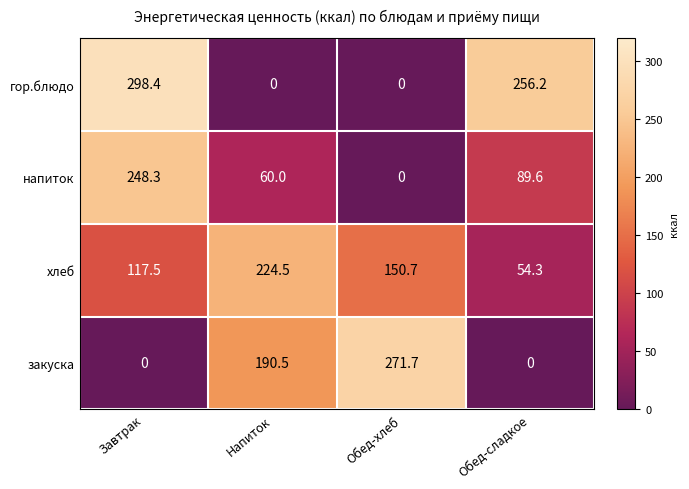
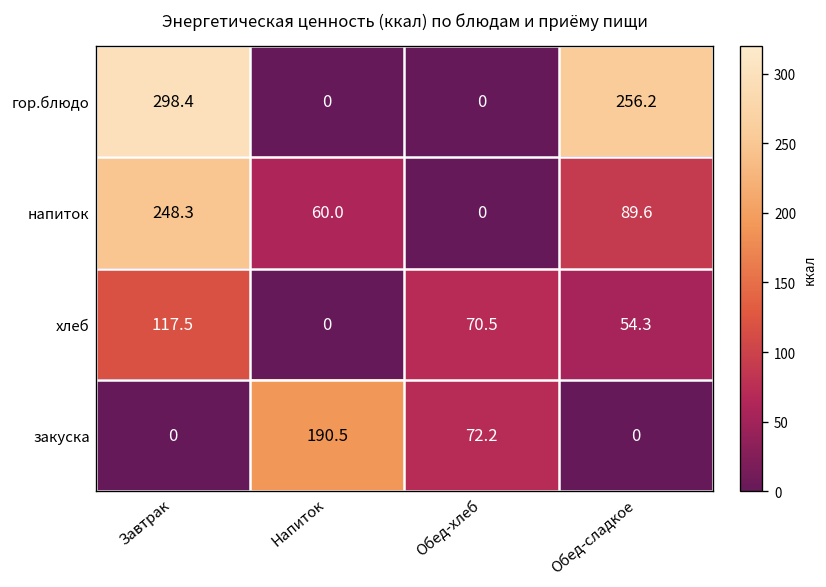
хлеб, Напиток: 224.5 -> 0
хлеб, Обед-хлеб: 150.7 -> 70.5
закуска, Обед-хлеб: 271.7 -> 72.2
